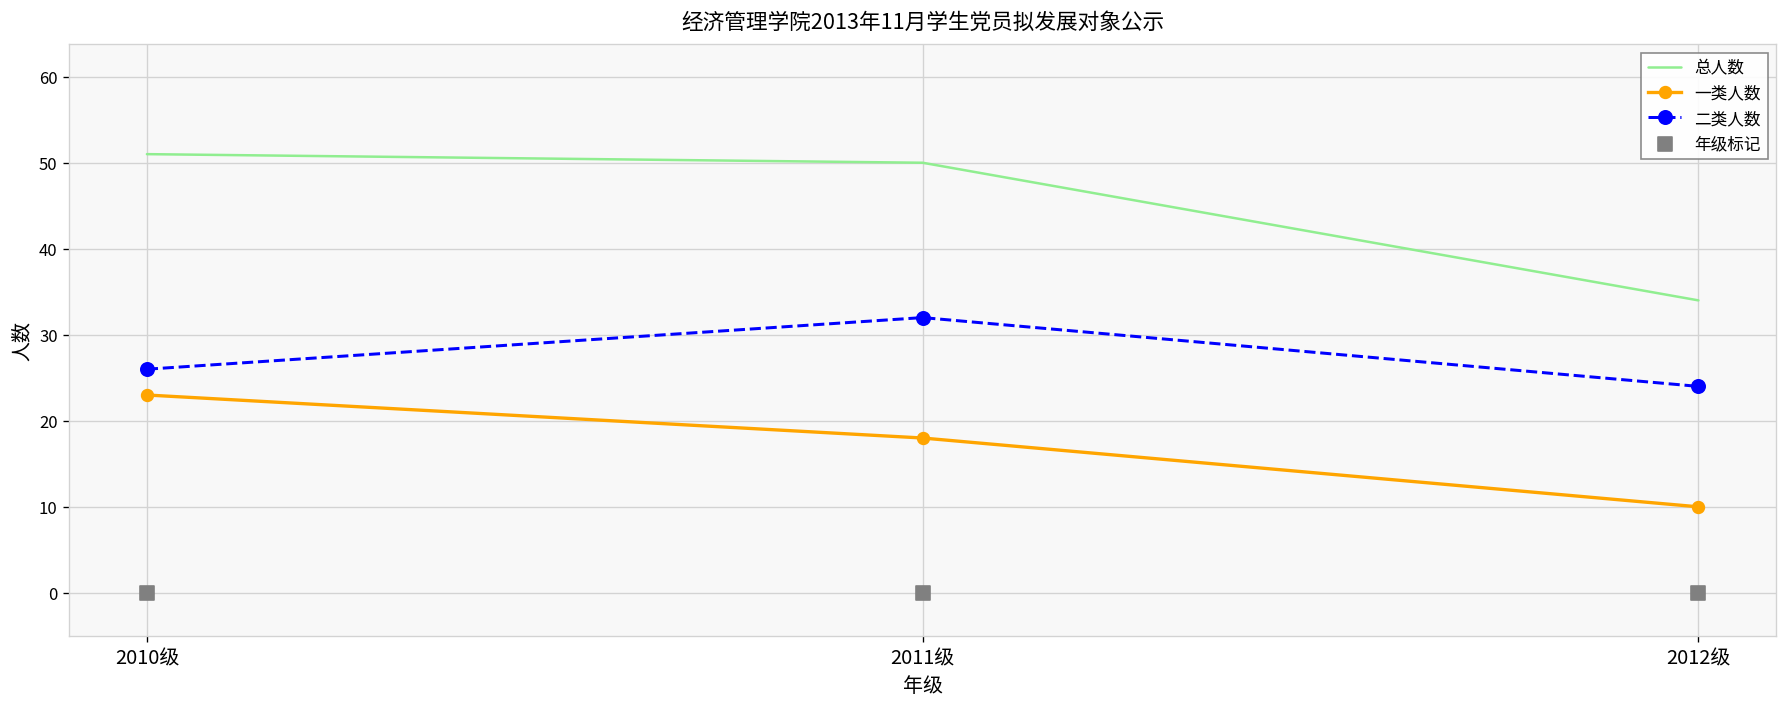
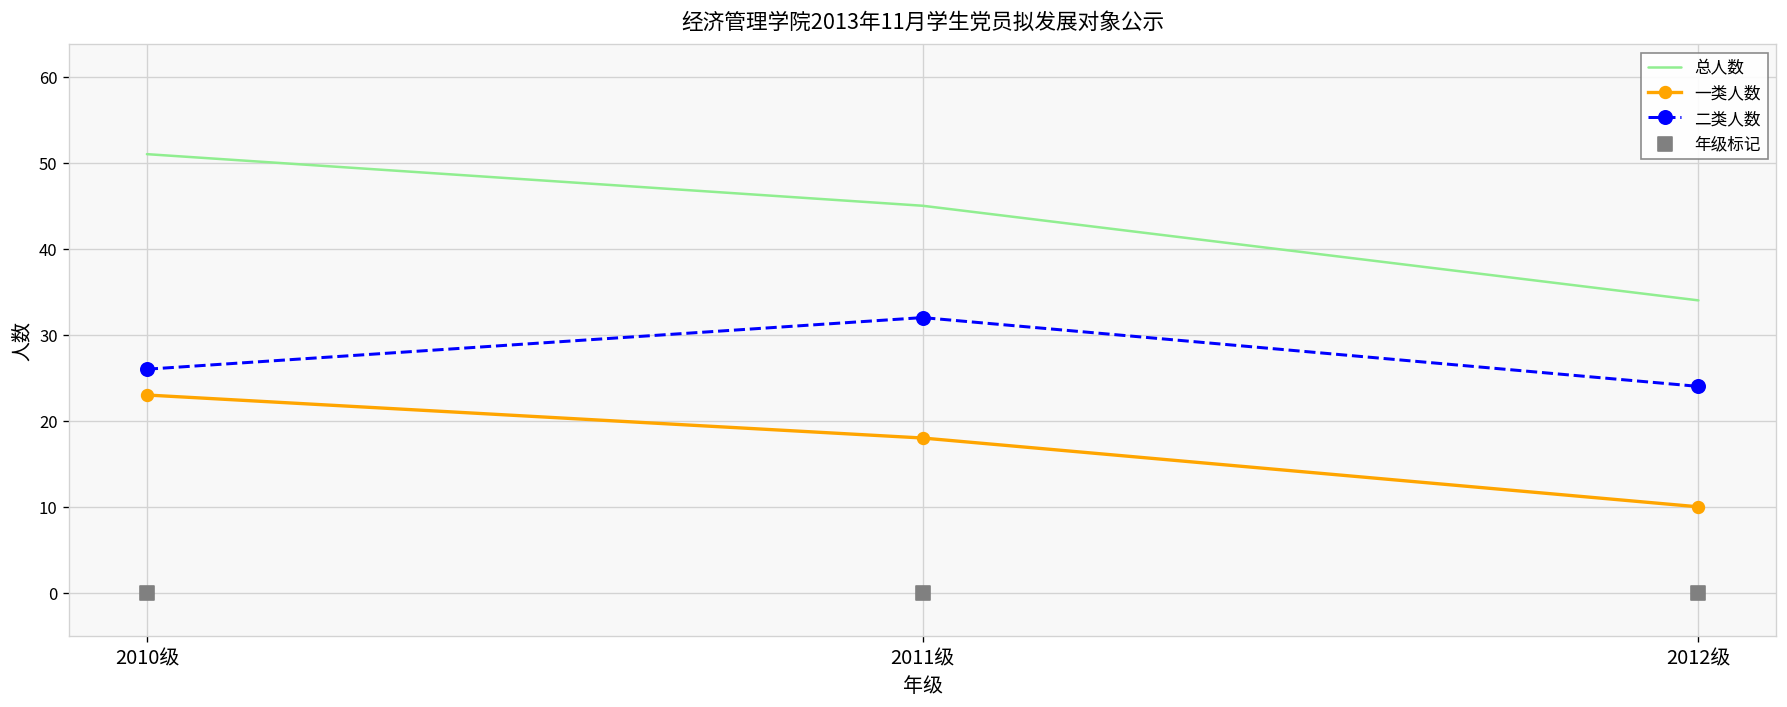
总人数, 2011级: 50 -> 45
